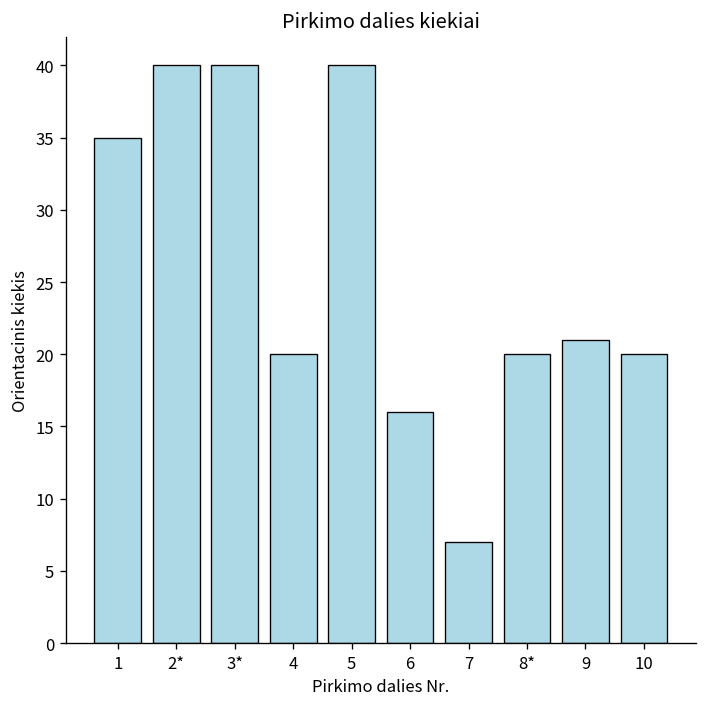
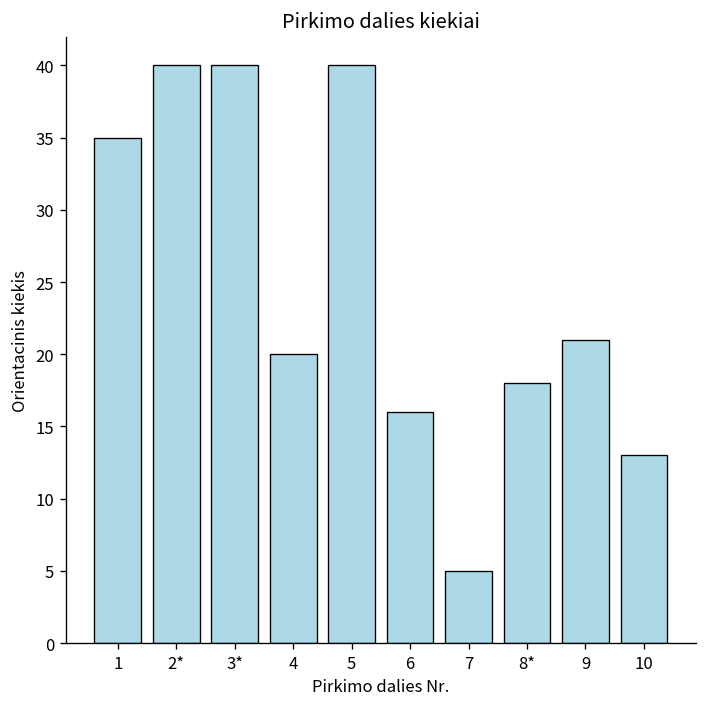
7: 7 -> 5
8*: 20 -> 18
10: 20 -> 13
